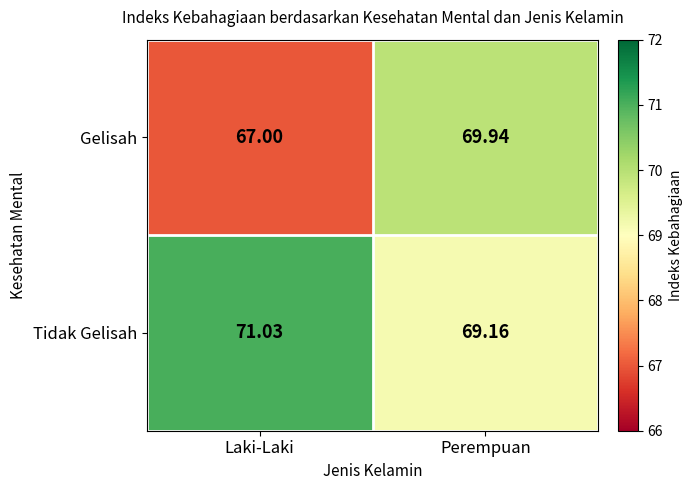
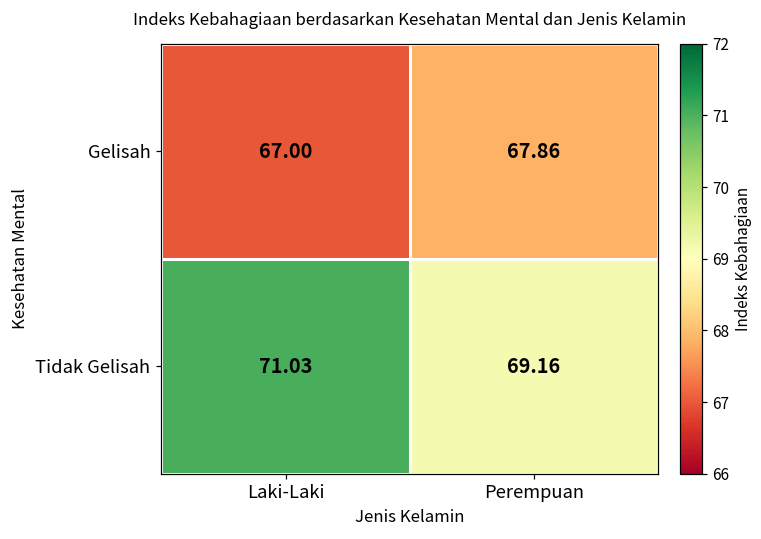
Gelisah, Perempuan: 69.94 -> 67.86
